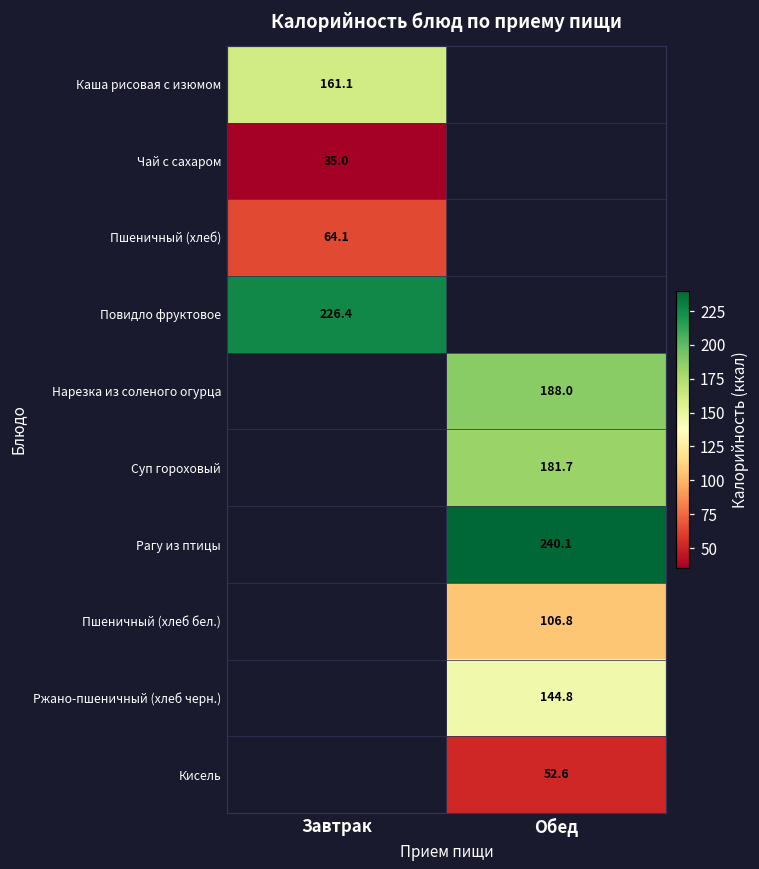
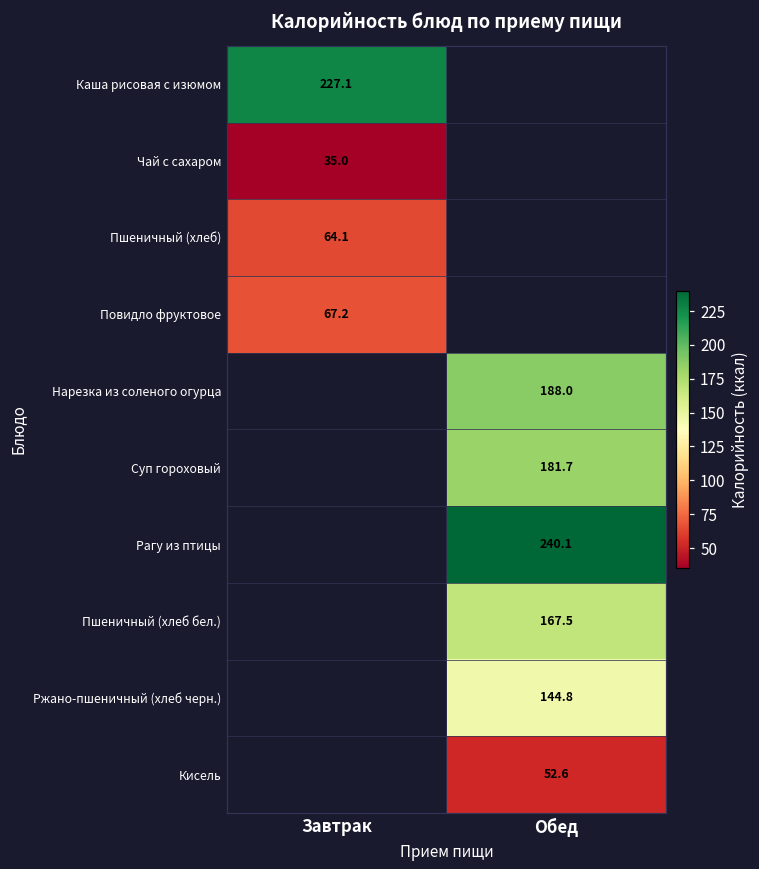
Каша рисовая с изюмом, Завтрак: 161.1 -> 227.1
Повидло фруктовое, Завтрак: 226.4 -> 67.2
Пшеничный (хлеб бел.), Обед: 106.8 -> 167.5
